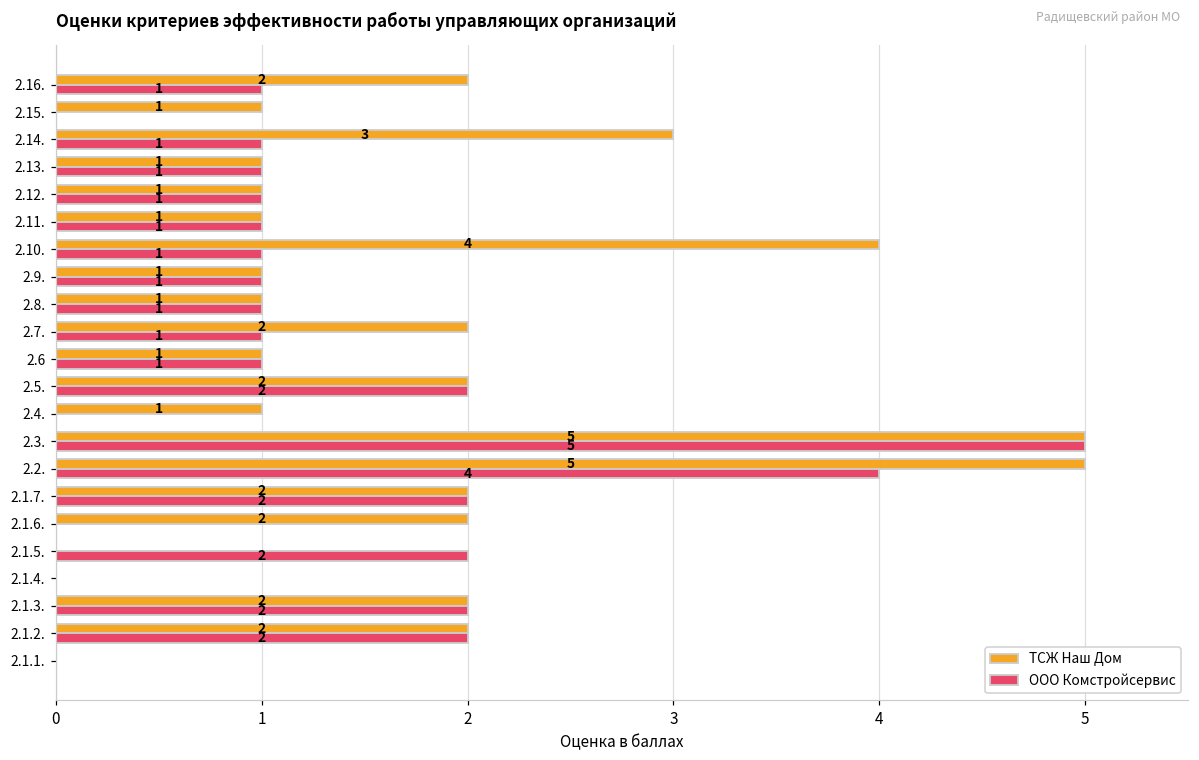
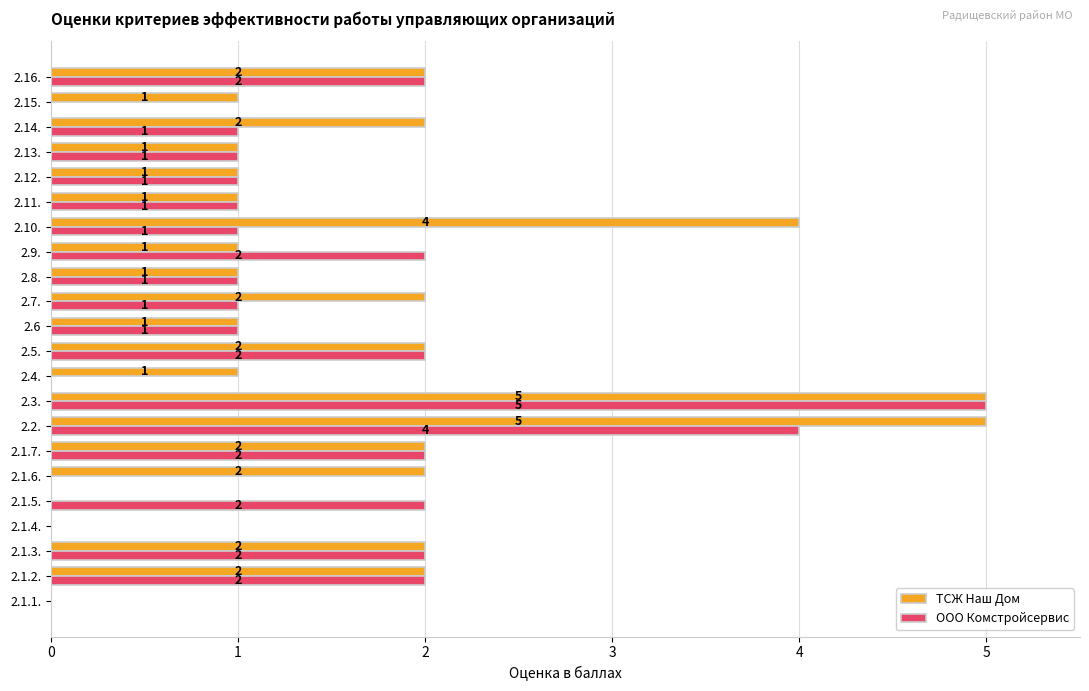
ООО Комстройсервис, 2.16.: 1 -> 2
ТСЖ Наш Дом, 2.14.: 3 -> 2
ООО Комстройсервис, 2.9.: 1 -> 2
